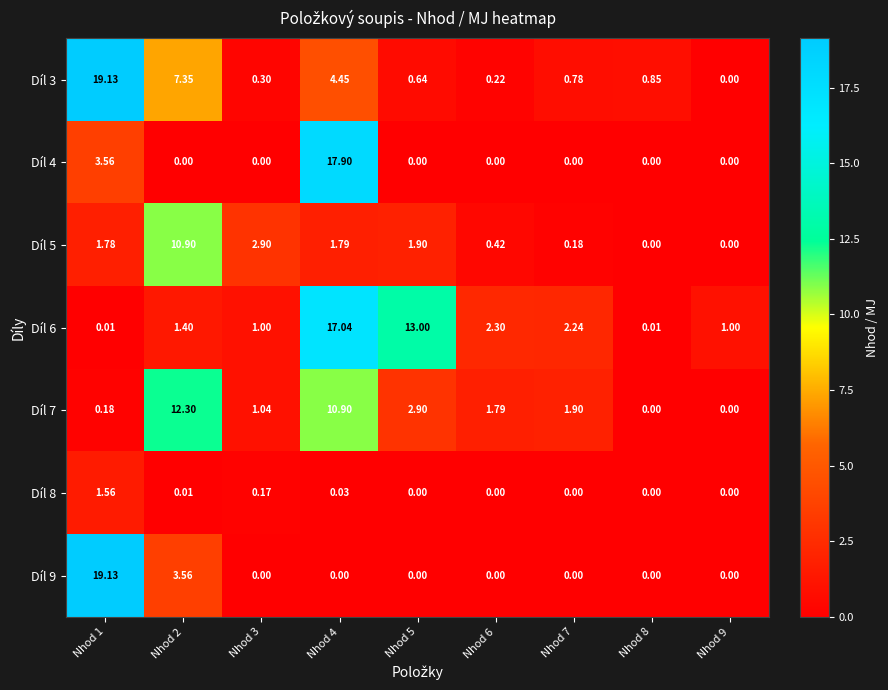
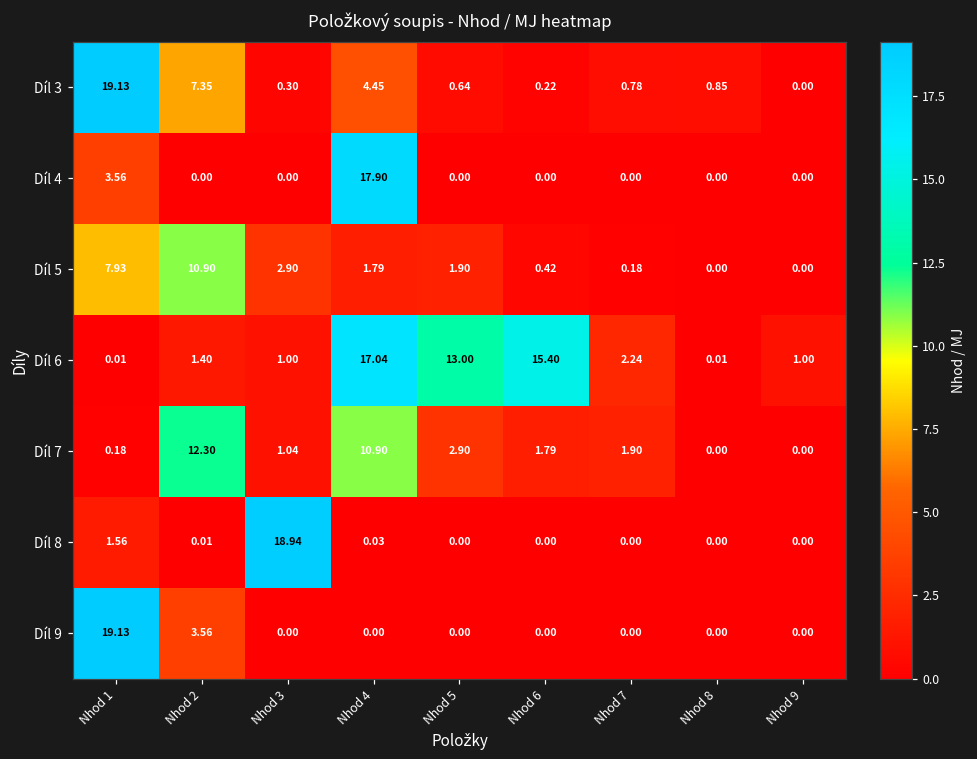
Díl 5, Nhod 1: 1.78 -> 7.93
Díl 6, Nhod 6: 2.30 -> 15.40
Díl 8, Nhod 3: 0.17 -> 18.94
